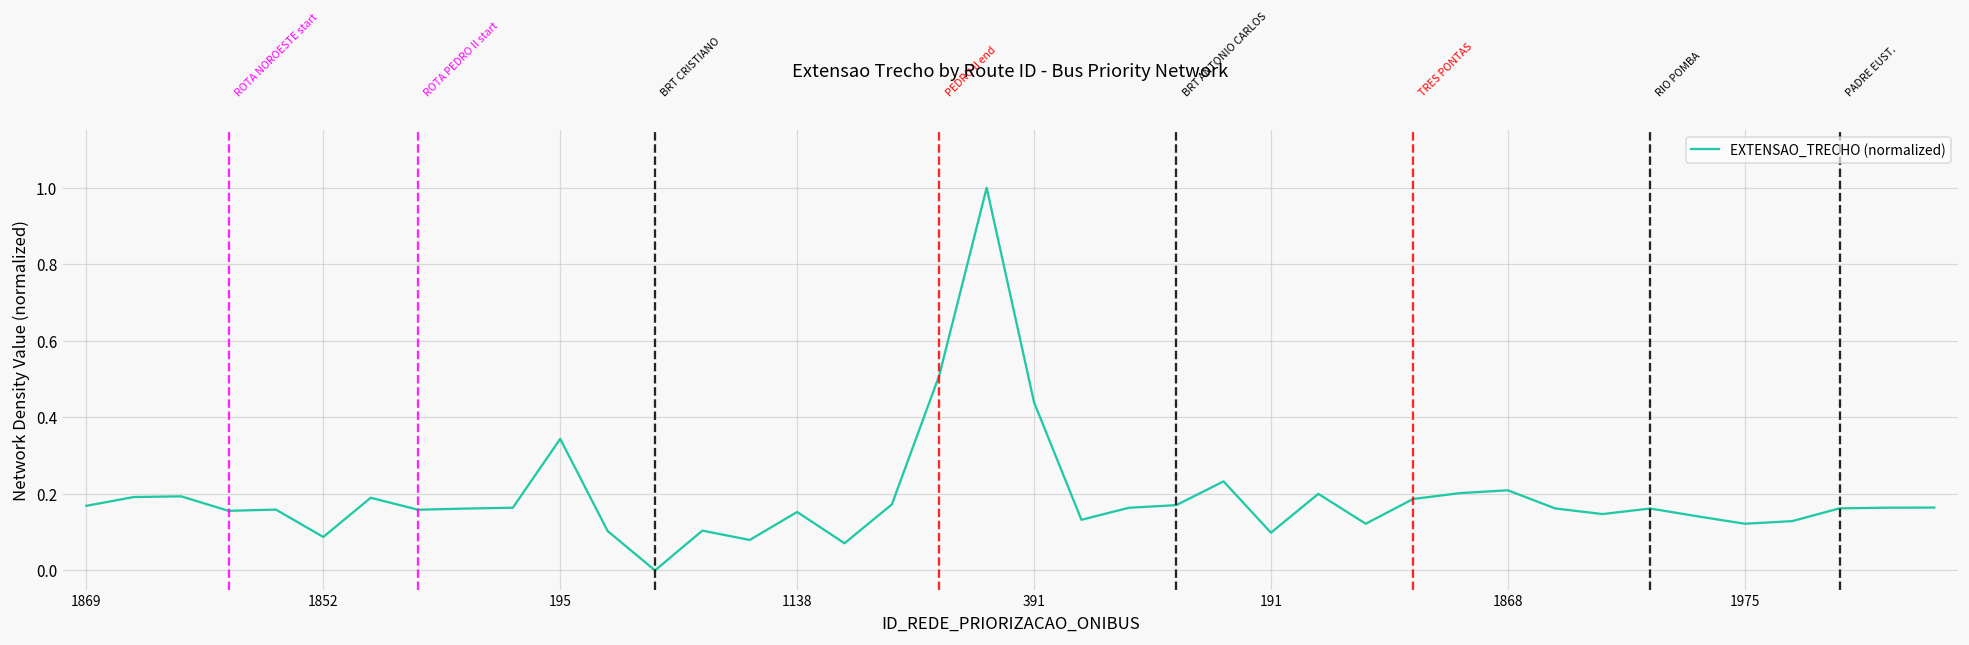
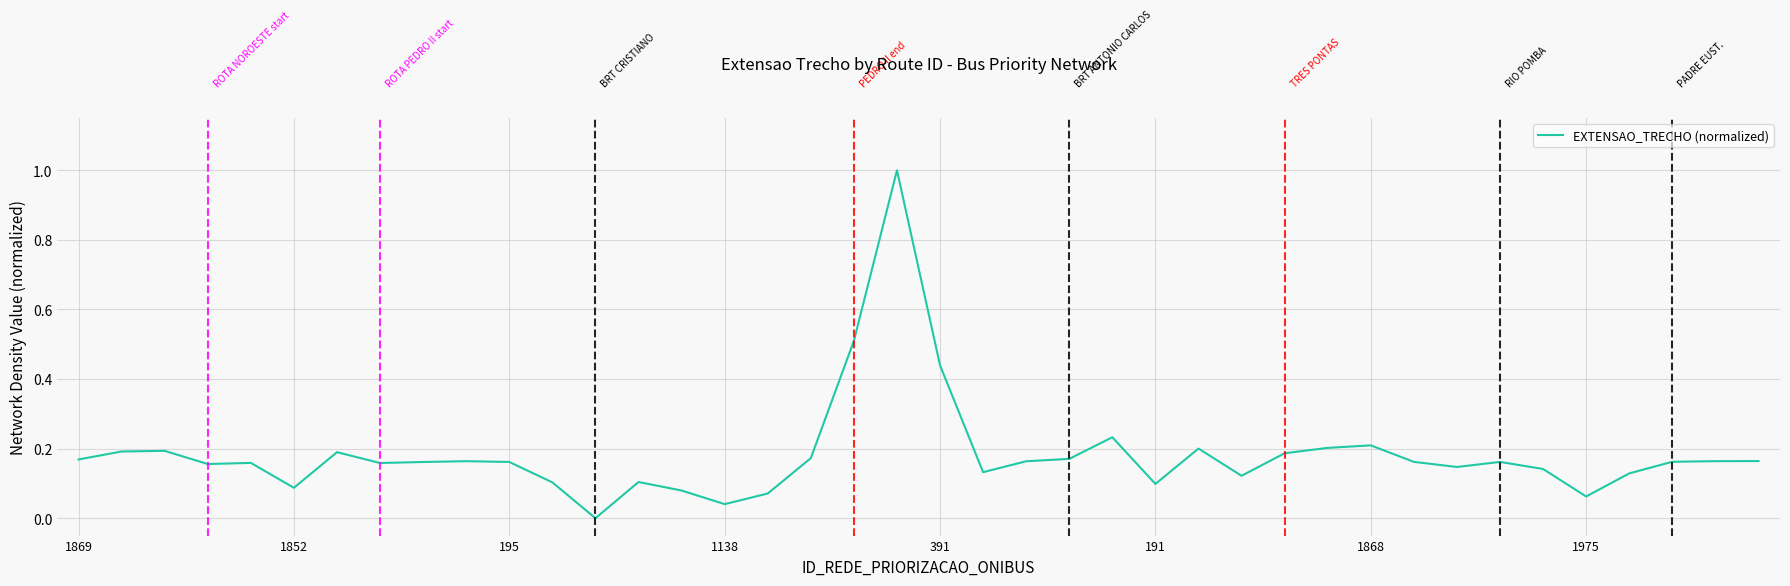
195: 0.34 -> 0.16
1138: 0.15 -> 0.04
1975: 0.12 -> 0.06
